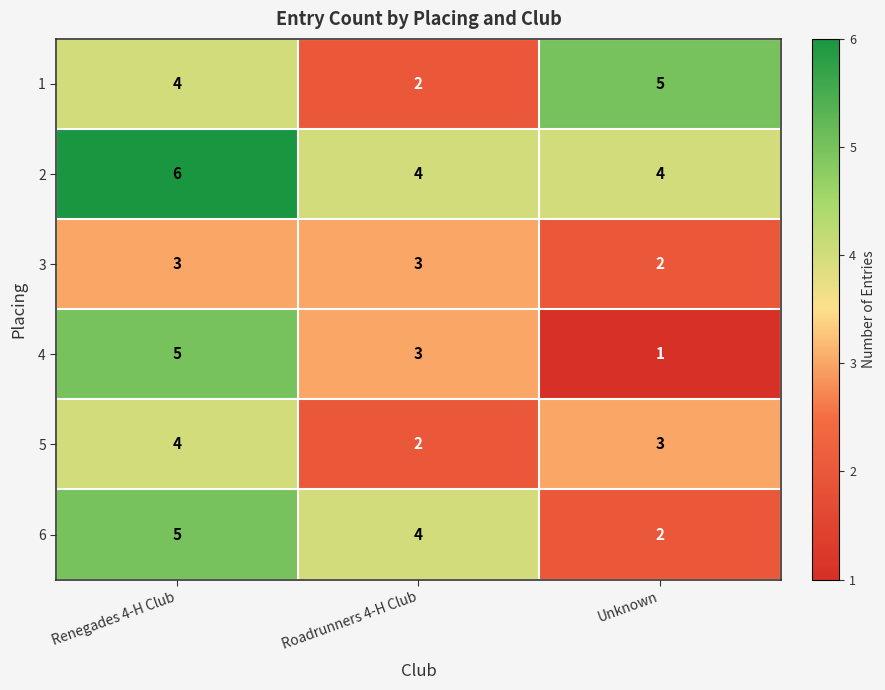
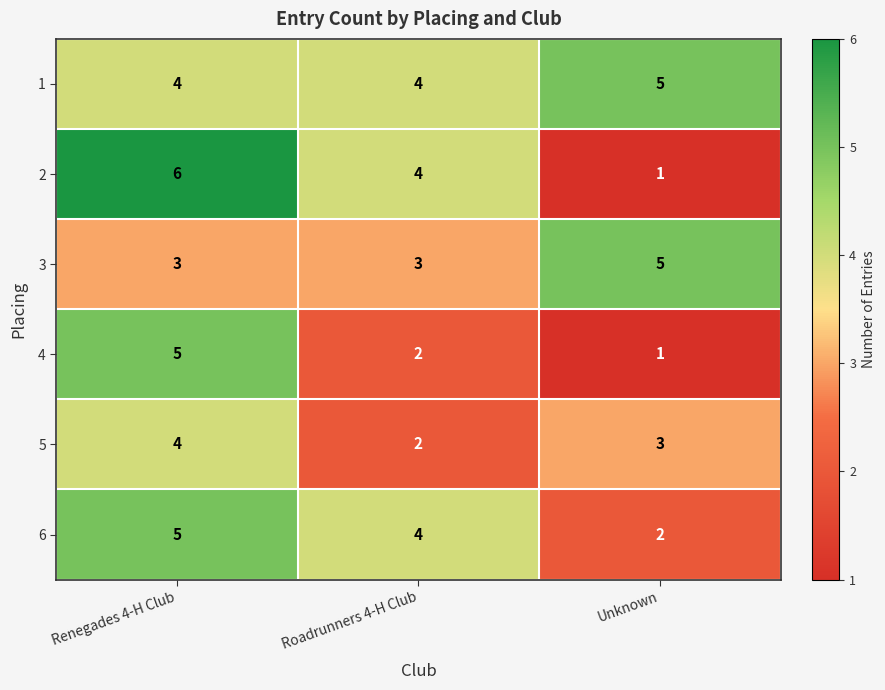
1, Roadrunners 4-H Club: 2 -> 4
2, Unknown: 4 -> 1
3, Unknown: 2 -> 5
4, Roadrunners 4-H Club: 3 -> 2
